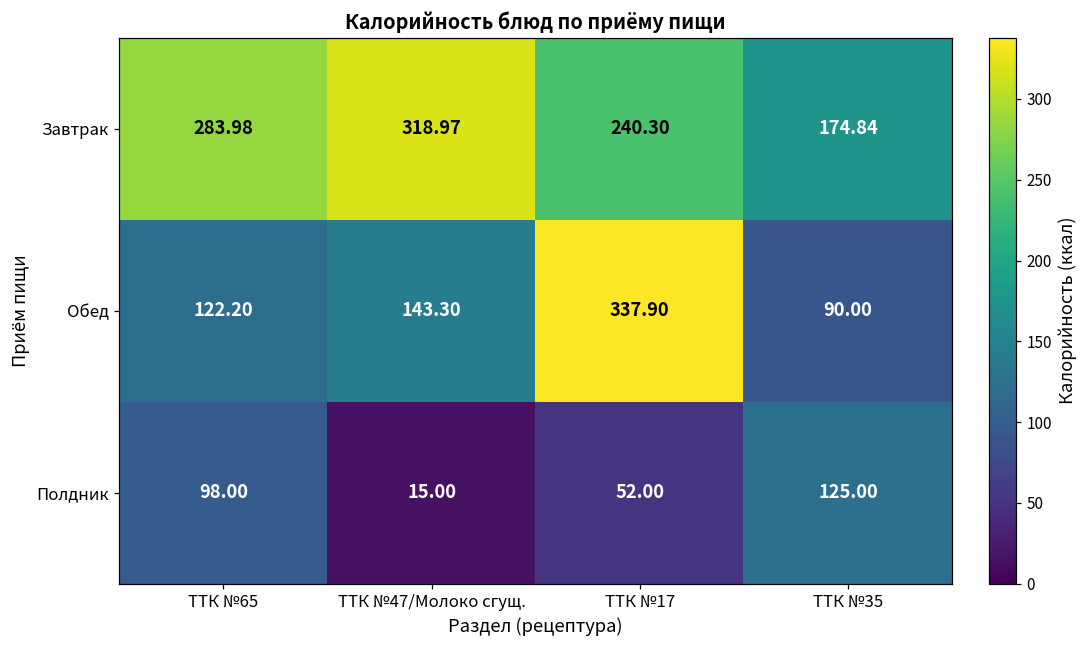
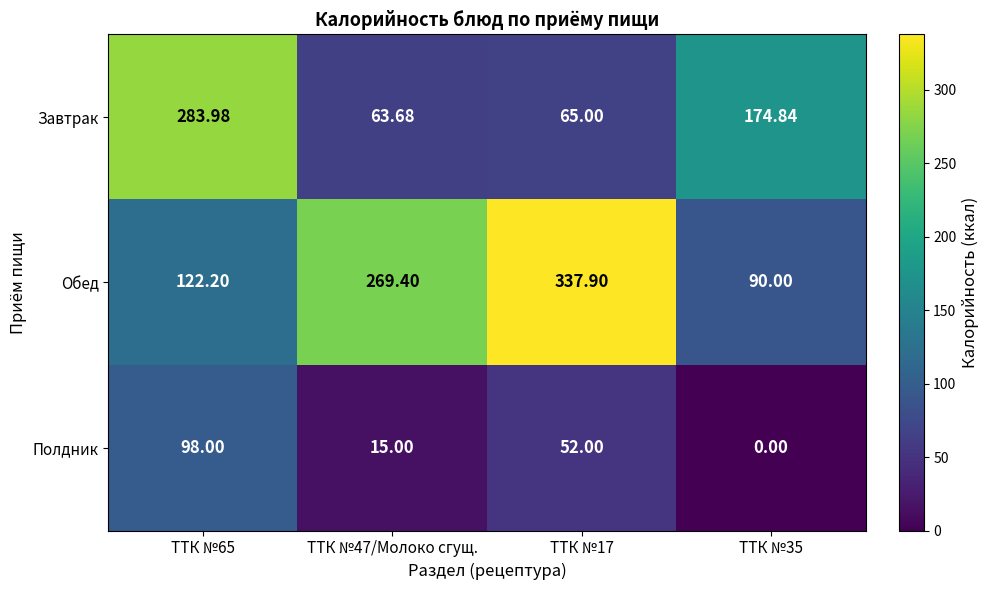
Завтрак, ТТК №47/Молоко сгущ.: 318.97 -> 63.68
Завтрак, ТТК №17: 240.30 -> 65.00
Обед, ТТК №47/Молоко сгущ.: 143.30 -> 269.40
Полдник, ТТК №35: 125.00 -> 0.00
